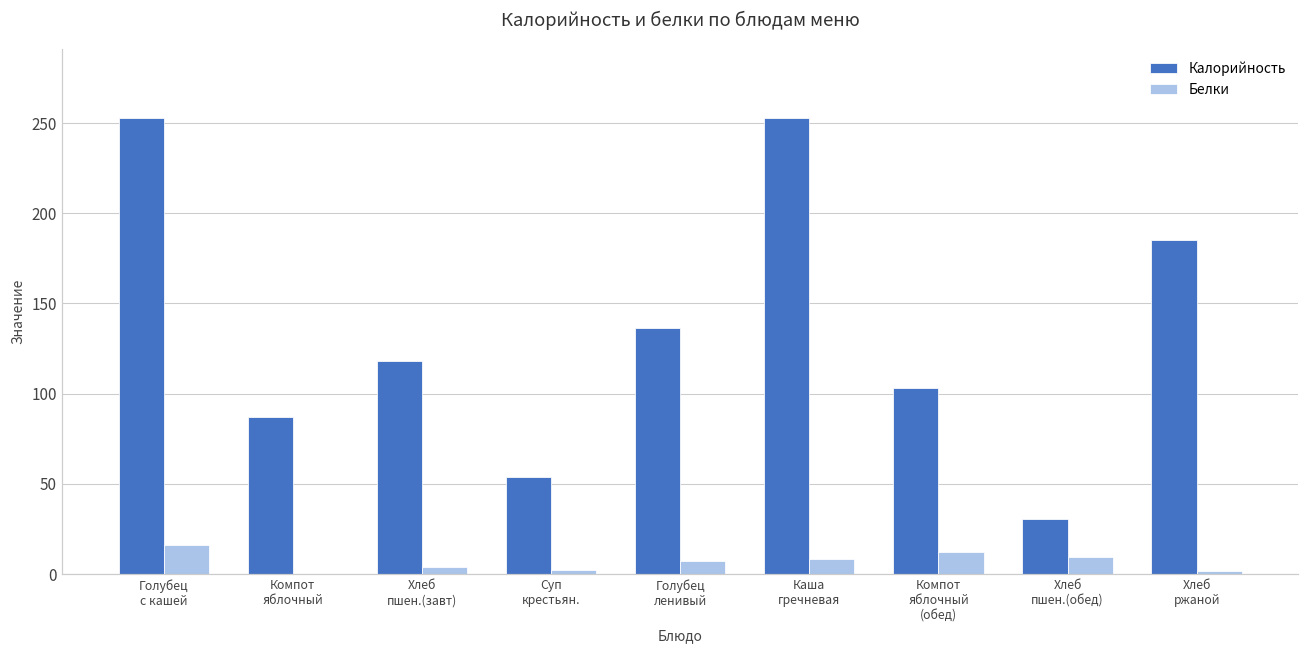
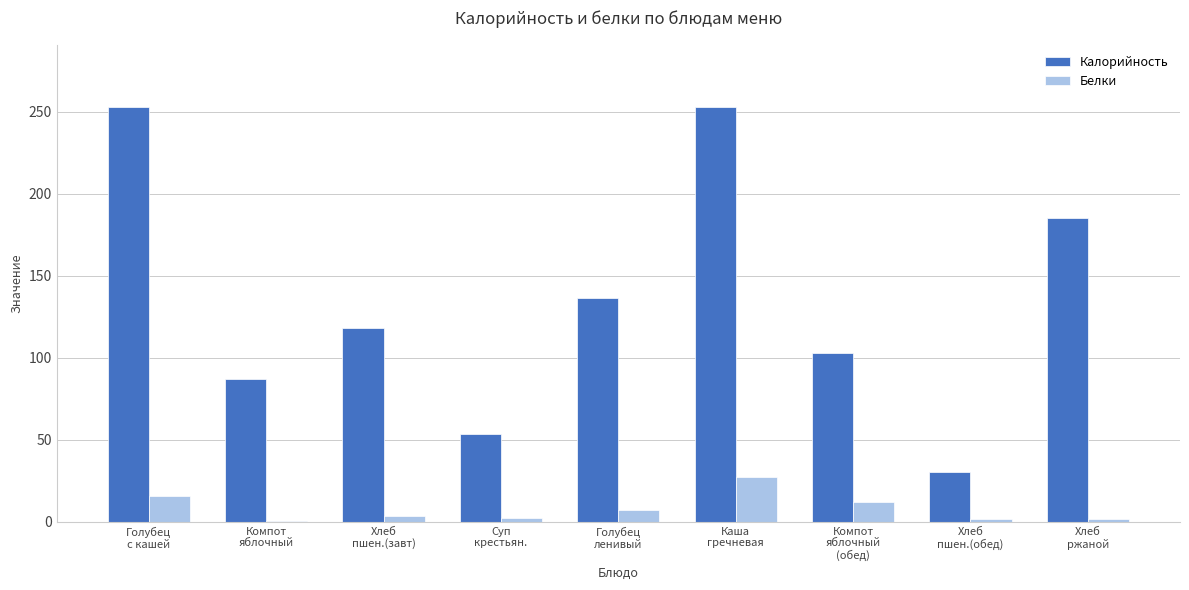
Белки, Каша гречневая: 9 -> 28
Белки, Хлеб пшен.(обед): 10 -> 2
